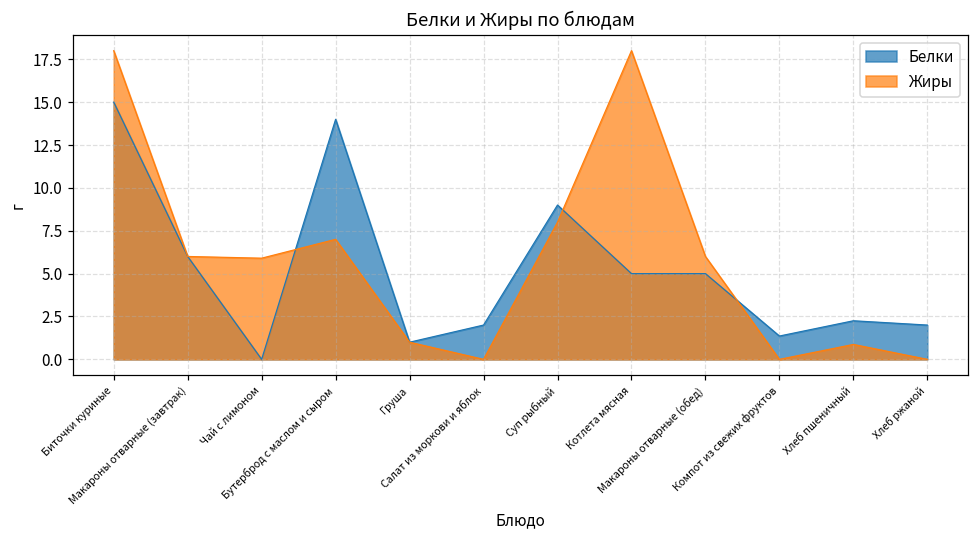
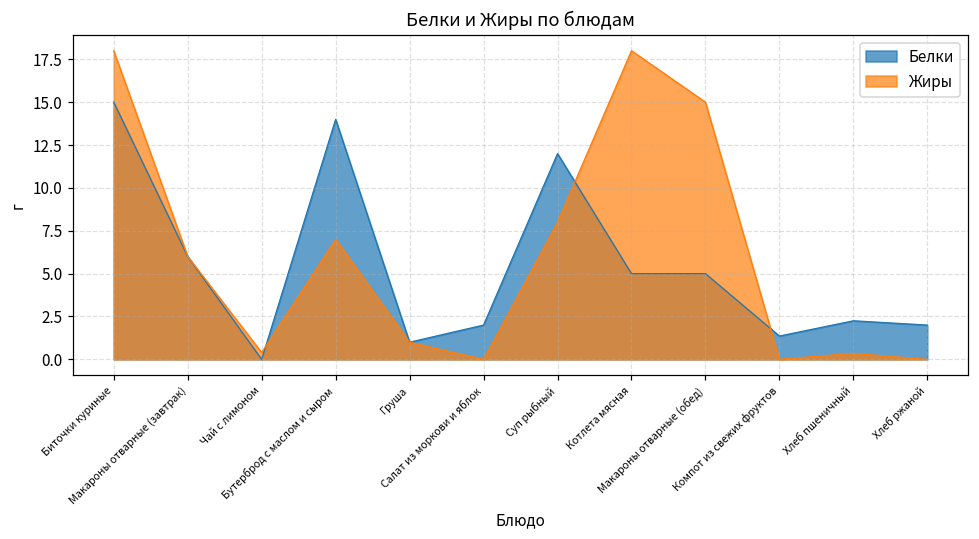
Жиры, Чай с лимоном: 5.9 -> 0.4
Белки, Суп рыбный: 9 -> 12
Жиры, Макароны отварные (обед): 6 -> 15
Жиры, Хлеб пшеничный: 0.9 -> 0.4
